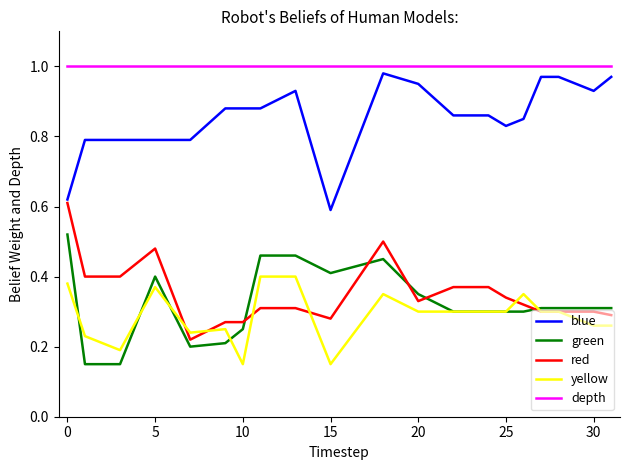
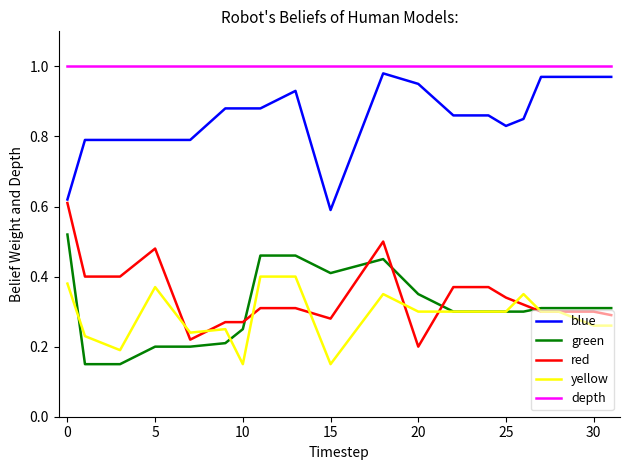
green, 5: 0.4 -> 0.2
red, 20: 0.33 -> 0.20
blue, 30: 0.93 -> 0.97
